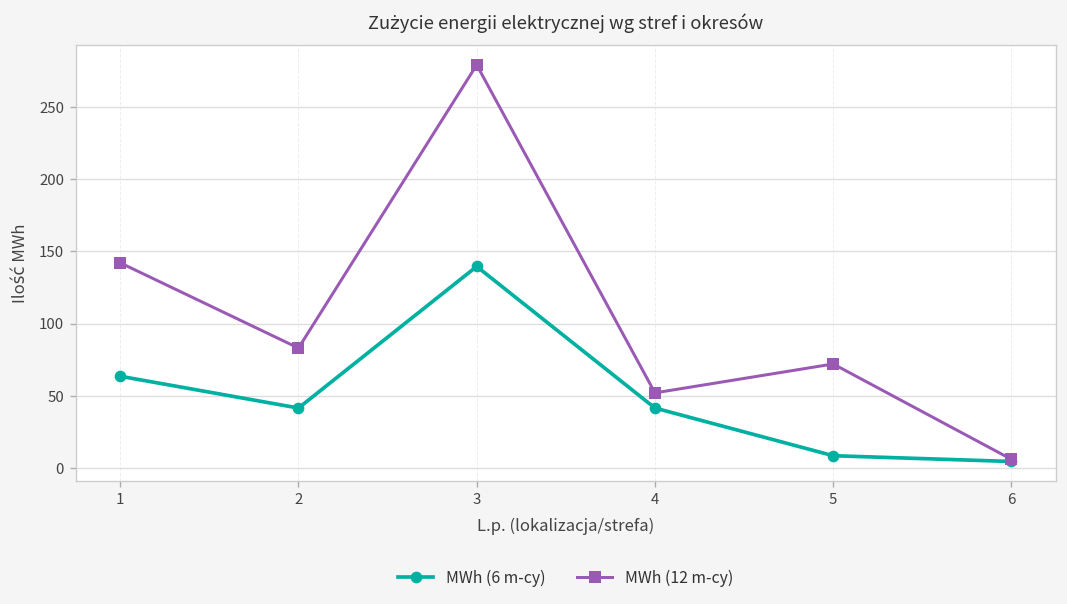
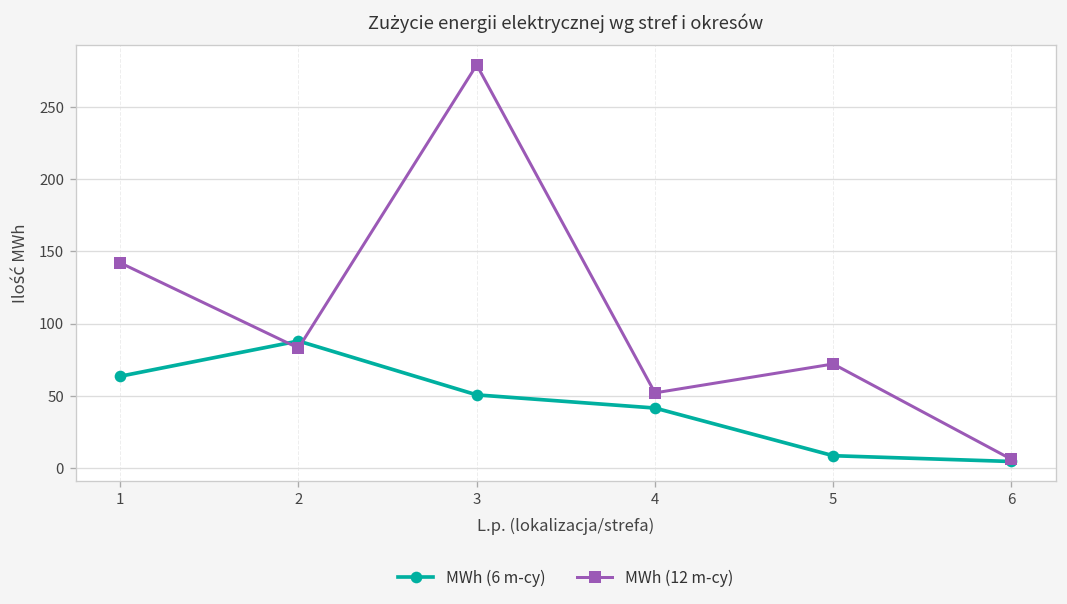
MWh (6 m-cy), 2: 42 -> 88
MWh (6 m-cy), 3: 140 -> 51
